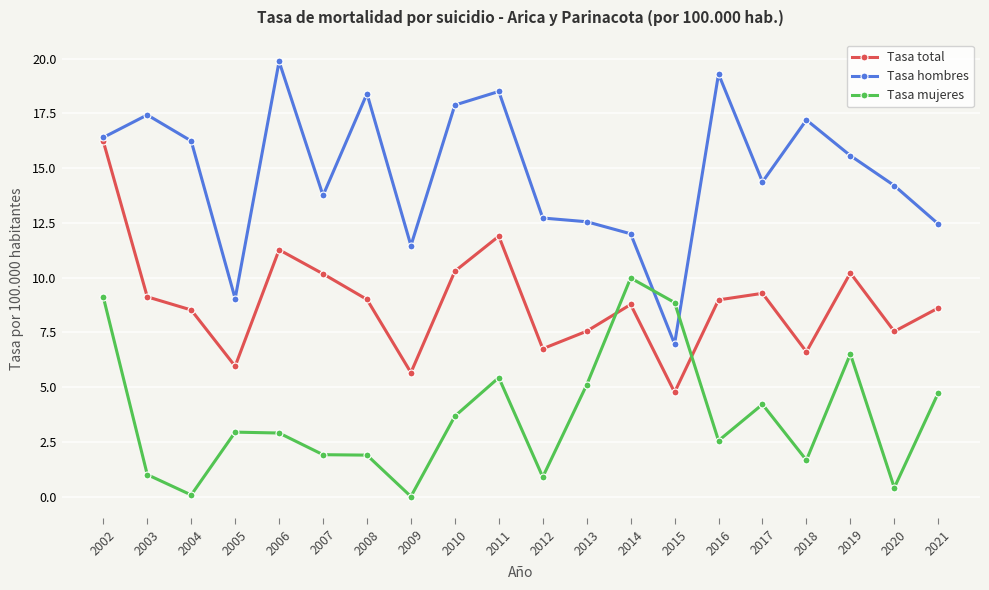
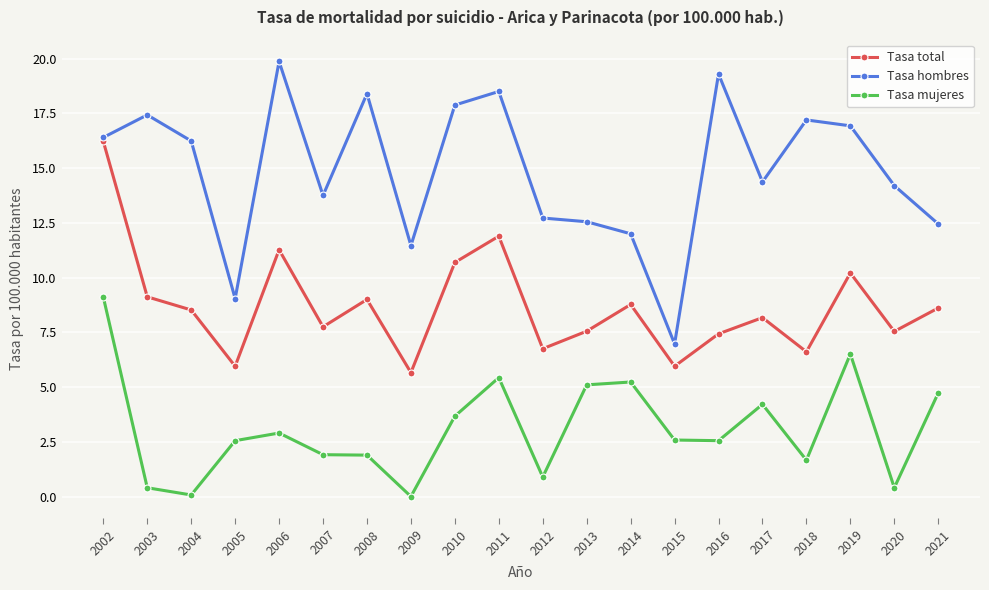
Tasa mujeres, 2003: 1.0 -> 0.4
Tasa mujeres, 2005: 2.9 -> 2.6
Tasa total, 2007: 10.2 -> 7.8
Tasa total, 2010: 10.3 -> 10.7
Tasa mujeres, 2014: 10.0 -> 5.2
Tasa total, 2015: 4.8 -> 6.0
Tasa mujeres, 2015: 8.9 -> 2.6
Tasa total, 2016: 9.0 -> 7.4
Tasa total, 2017: 9.3 -> 8.2
Tasa hombres, 2019: 15.6 -> 16.9
